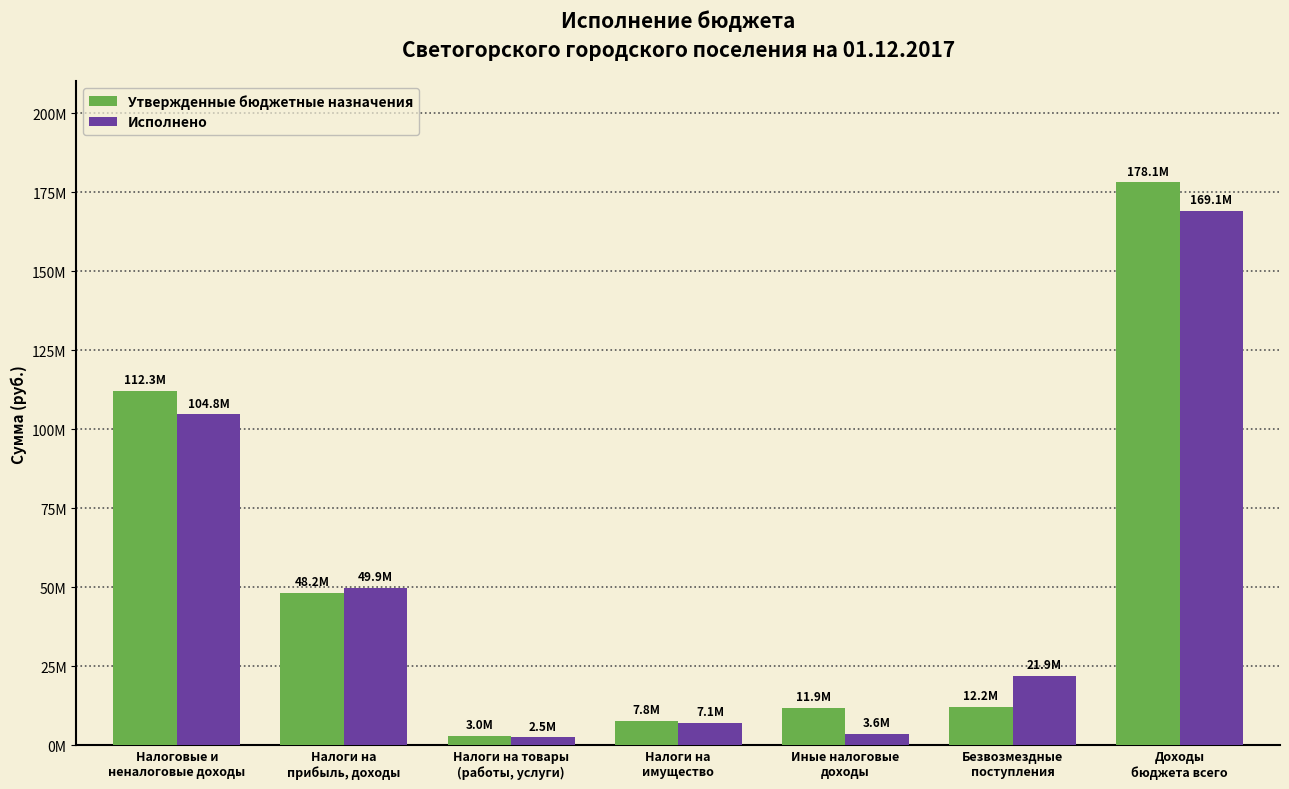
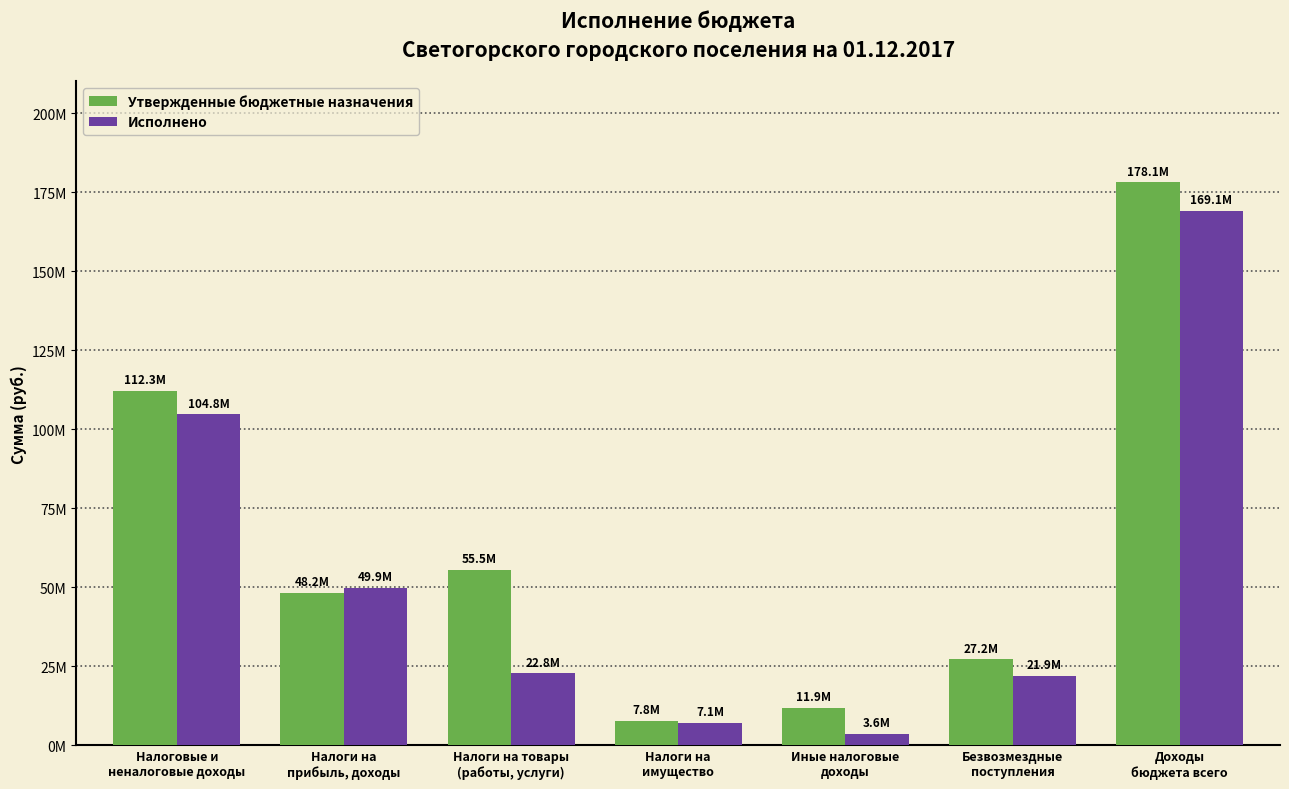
Утвержденные бюджетные назначения, Налоги на товары (работы, услуги): 3.0М -> 55.5М
Исполнено, Налоги на товары (работы, услуги): 2.5М -> 22.8М
Утвержденные бюджетные назначения, Безвозмездные поступления: 12.2М -> 27.2М
